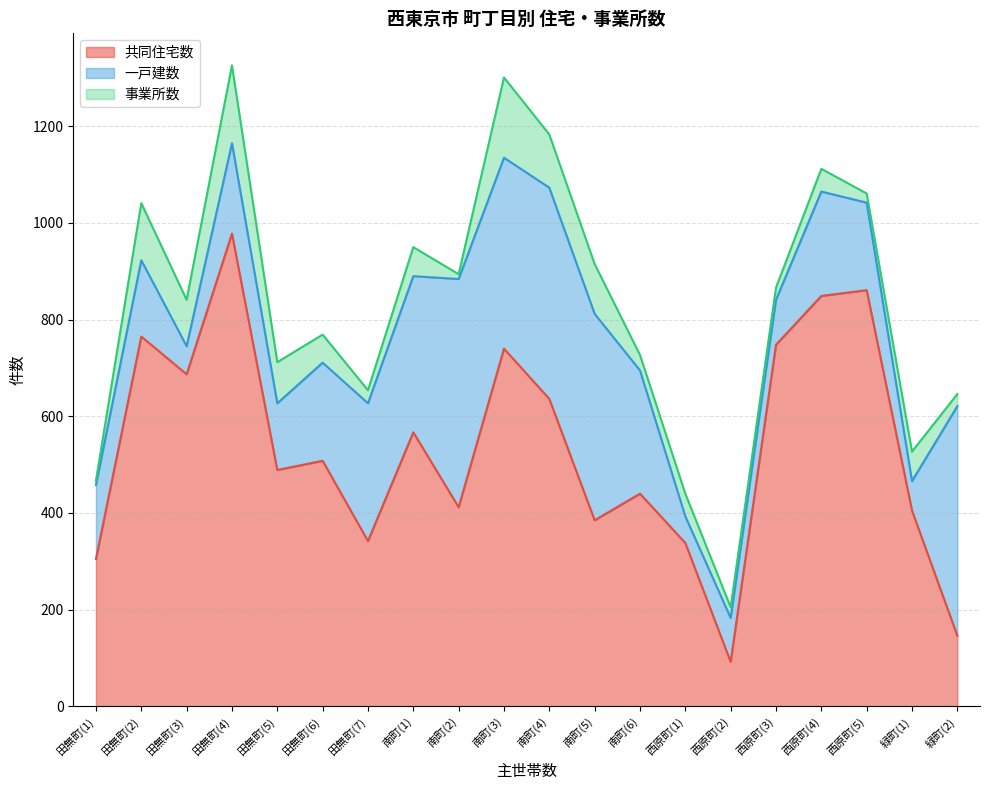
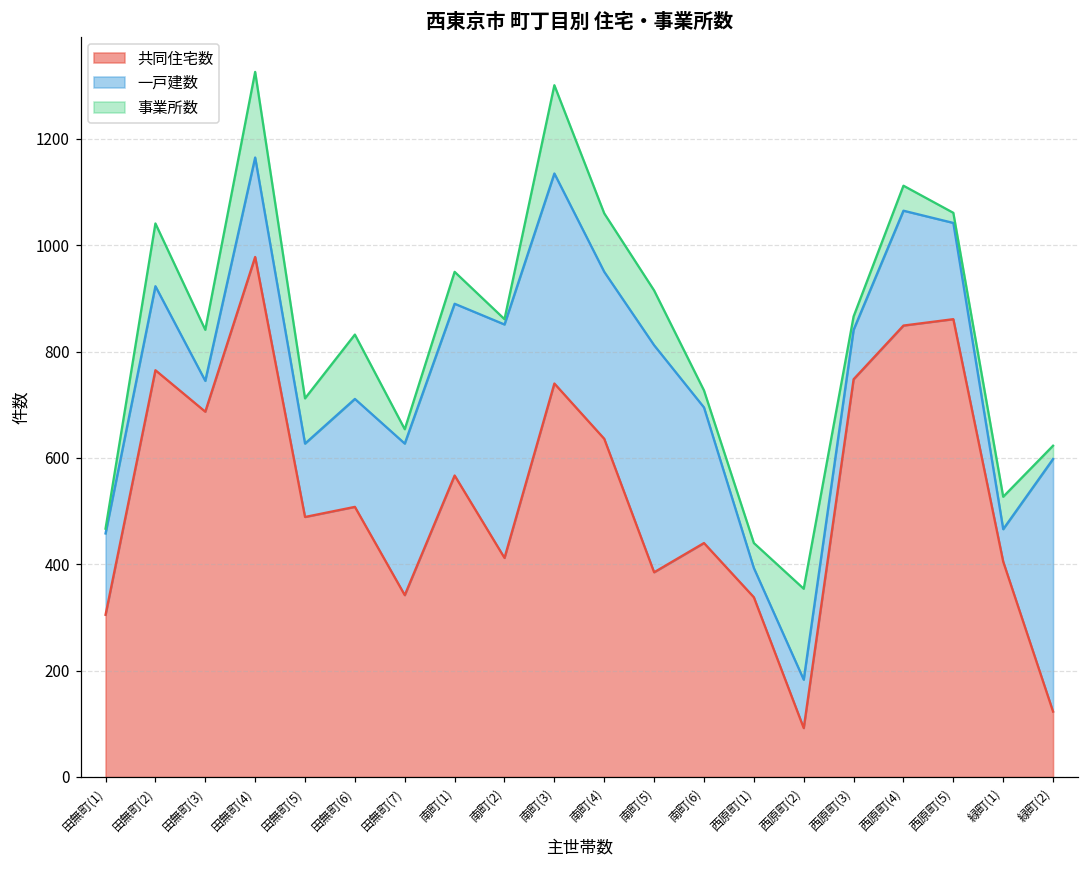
事業所数, 田無町(6): 60 -> 120
一戸建数, 南町(2): 470 -> 440
一戸建数, 南町(4): 440 -> 310
事業所数, 西原町(2): 20 -> 170
共同住宅数, 緑町(2): 150 -> 120
